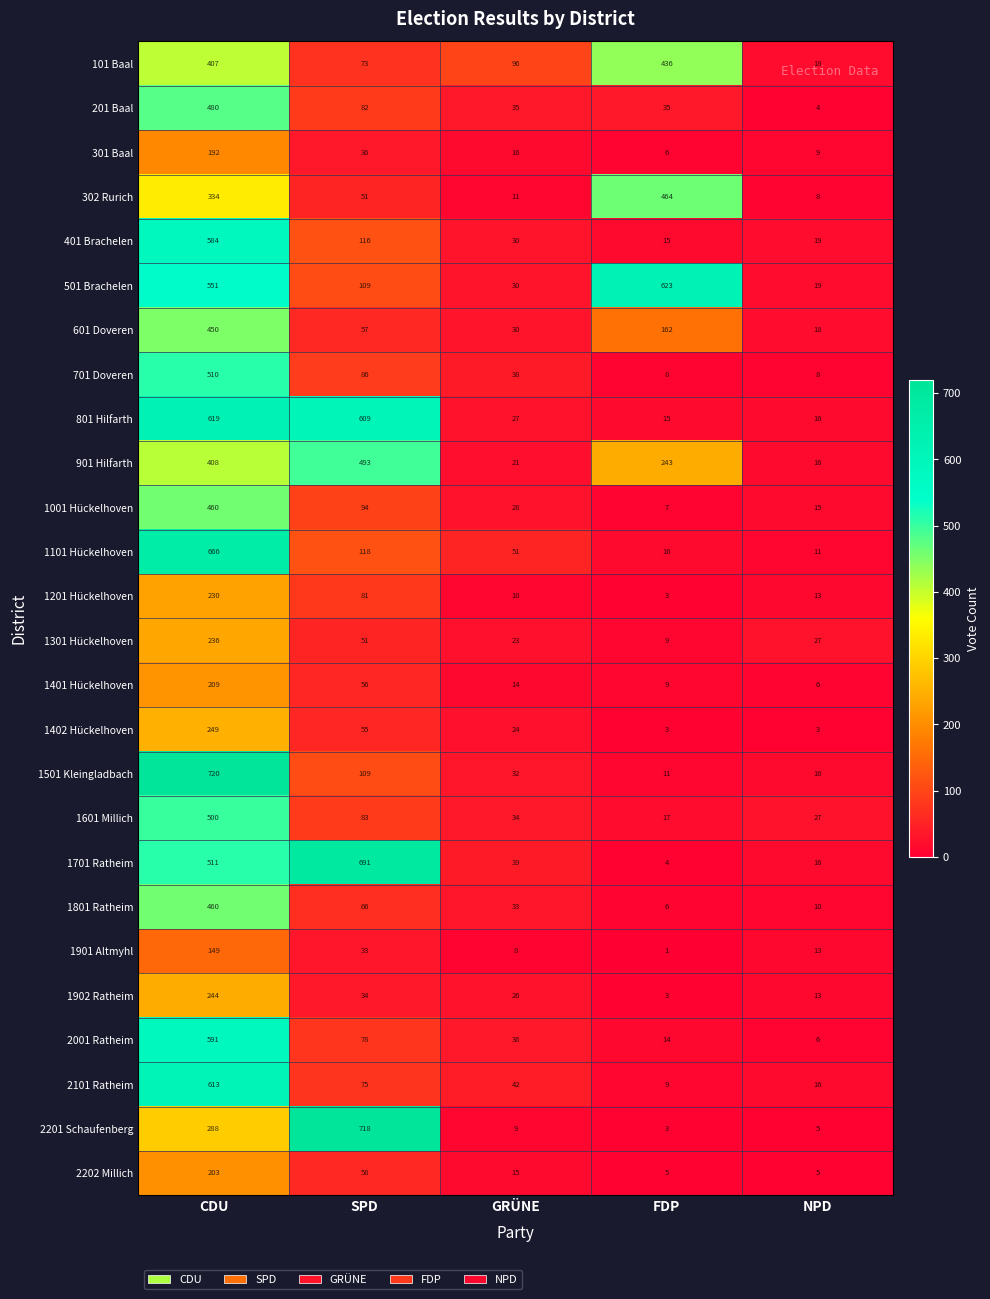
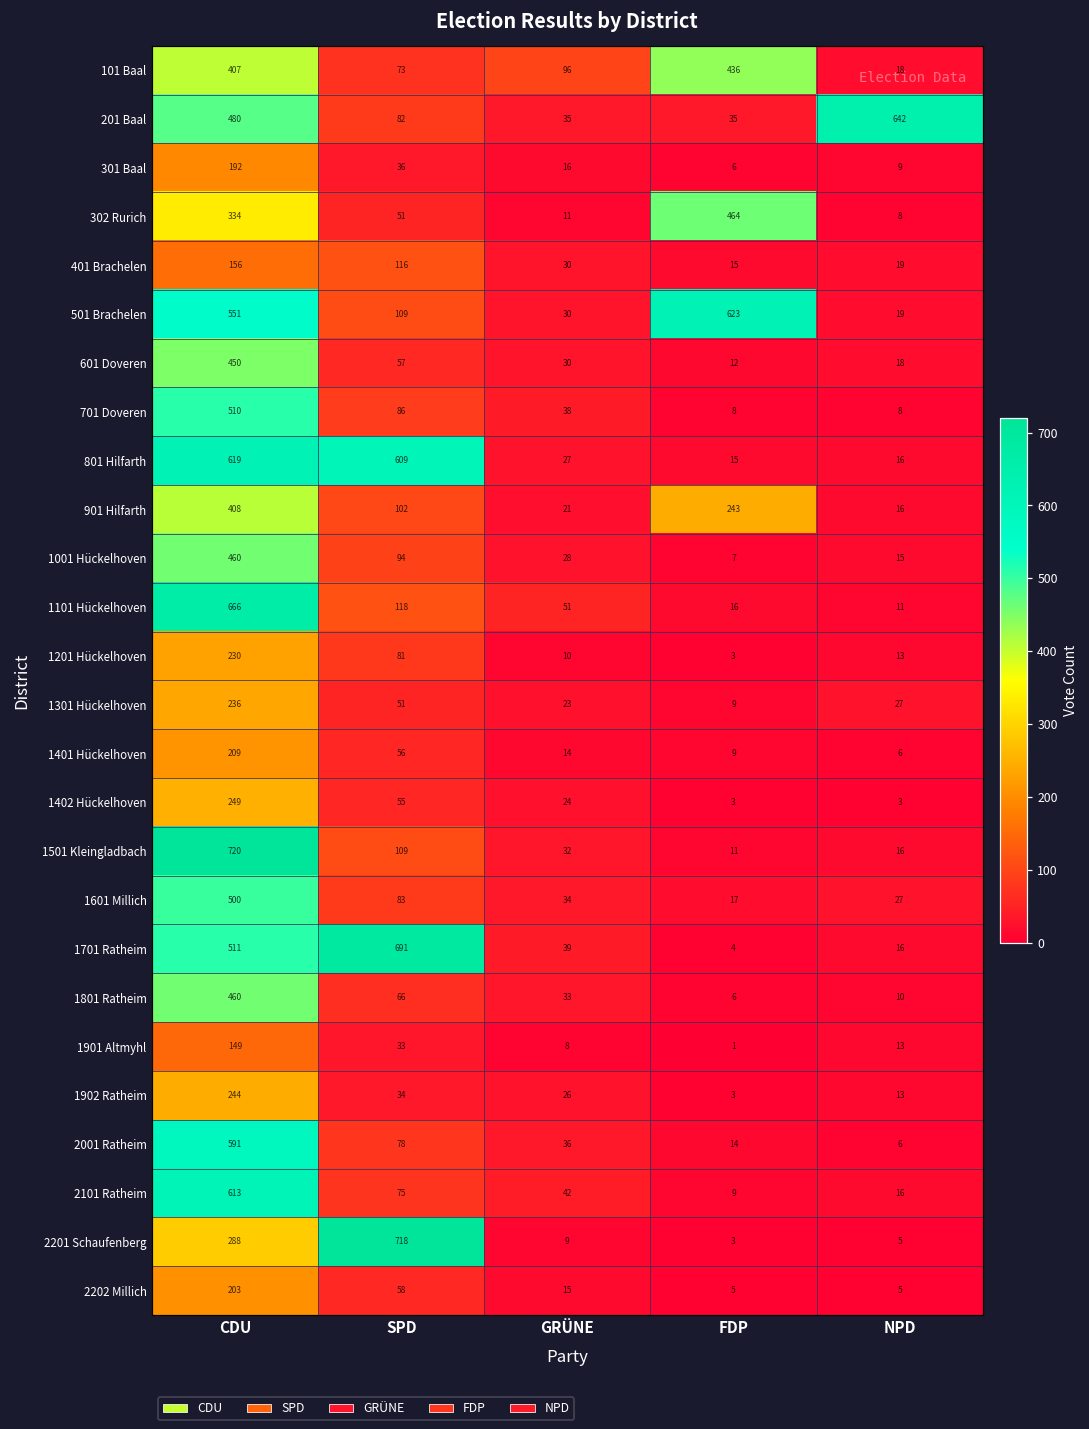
201 Baal, NPD: 4 -> 642
401 Brachelen, CDU: 584 -> 156
601 Doveren, FDP: 162 -> 12
901 Hilfarth, SPD: 493 -> 102
